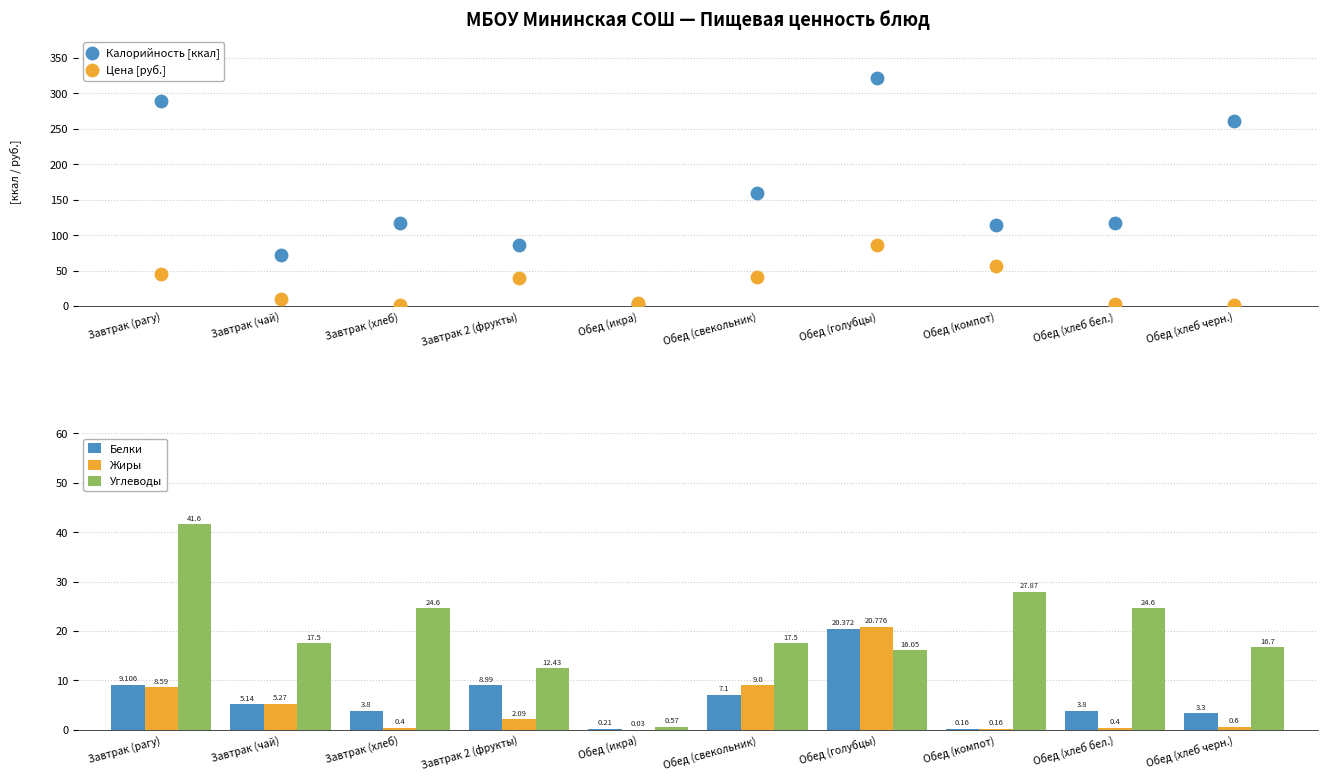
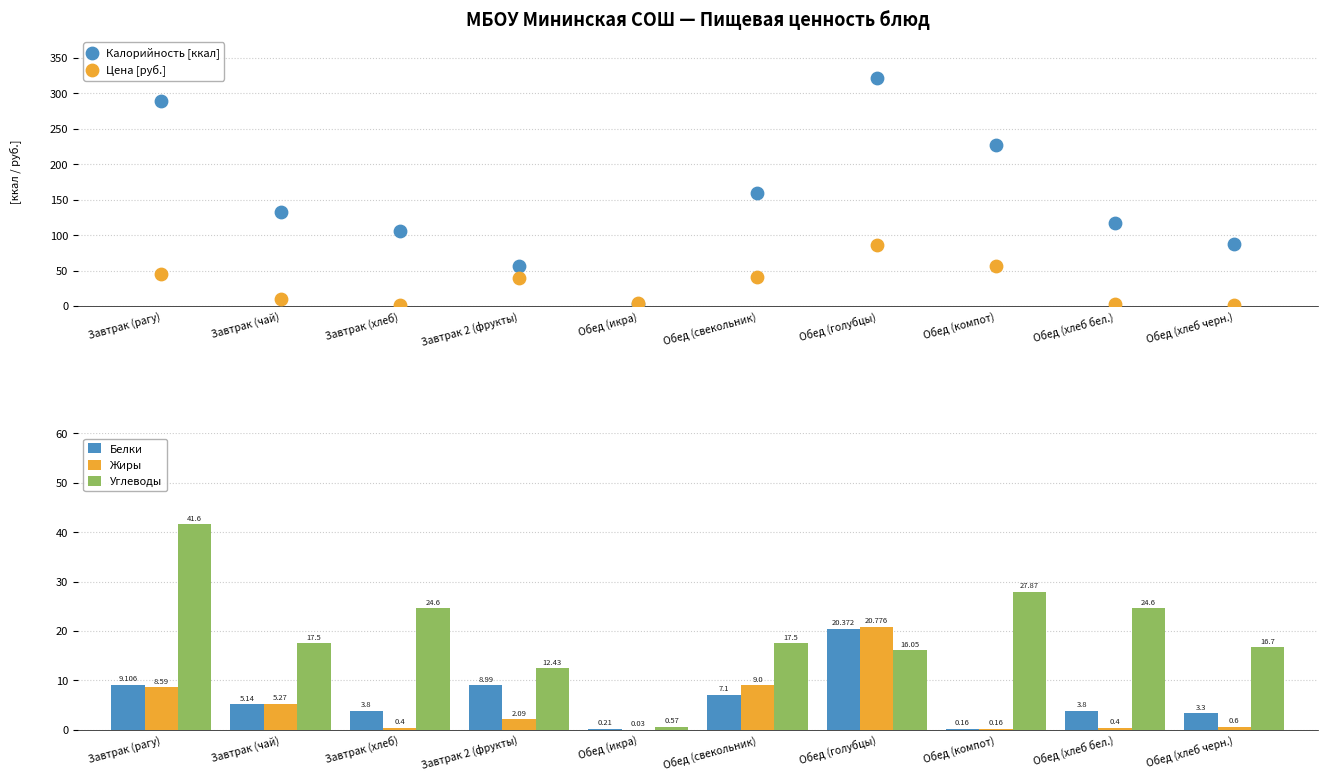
МБОУ Мининская СОШ — Пищевая ценность блюд, Калорийность [ккал], Завтрак (чай): 70 -> 130
МБОУ Мининская СОШ — Пищевая ценность блюд, Калорийность [ккал], Завтрак (хлеб): 120 -> 110
МБОУ Мининская СОШ — Пищевая ценность блюд, Калорийность [ккал], Завтрак 2 (фрукты): 90 -> 60
МБОУ Мининская СОШ — Пищевая ценность блюд, Калорийность [ккал], Обед (компот): 120 -> 230
МБОУ Мининская СОШ — Пищевая ценность блюд, Калорийность [ккал], Обед (хлеб черн.): 260 -> 90
